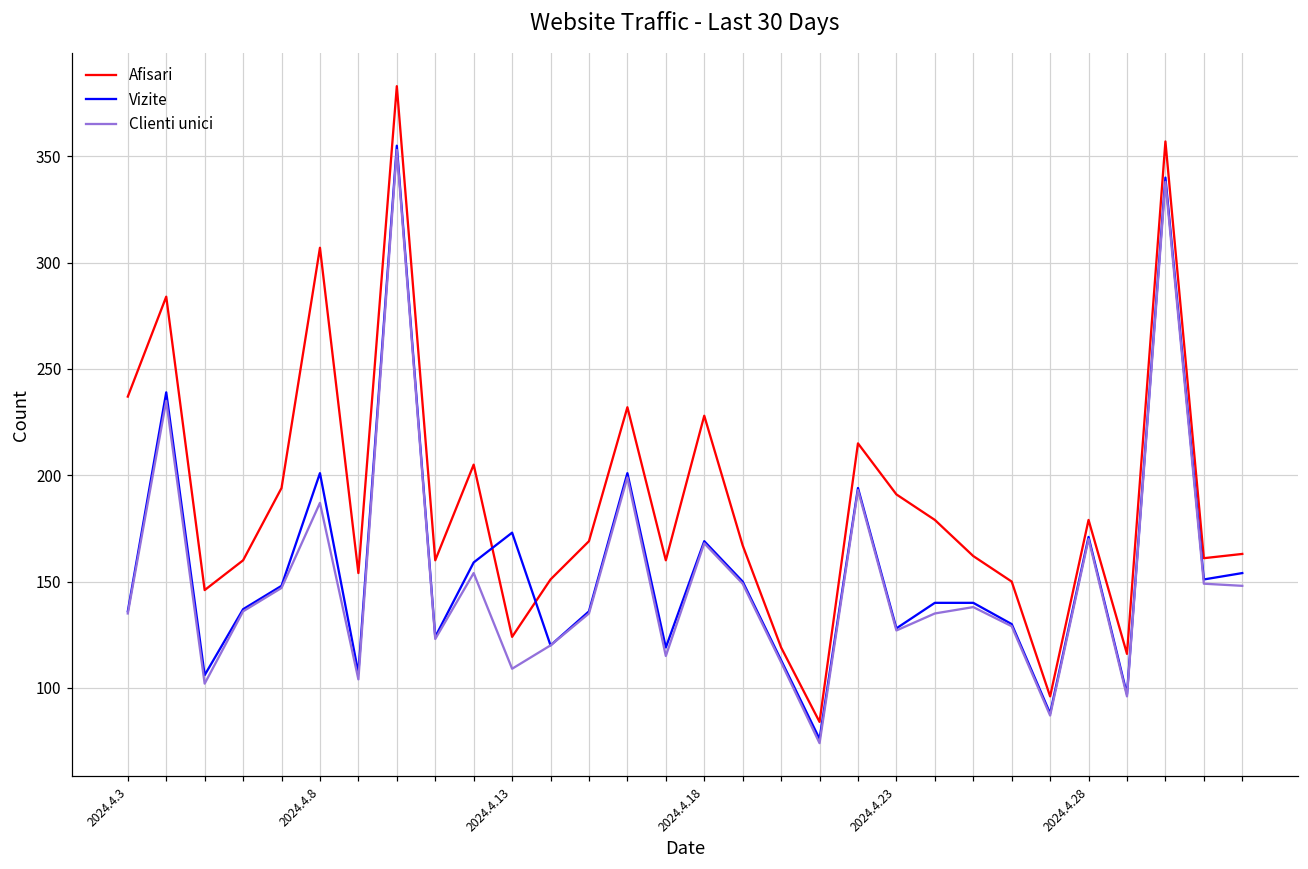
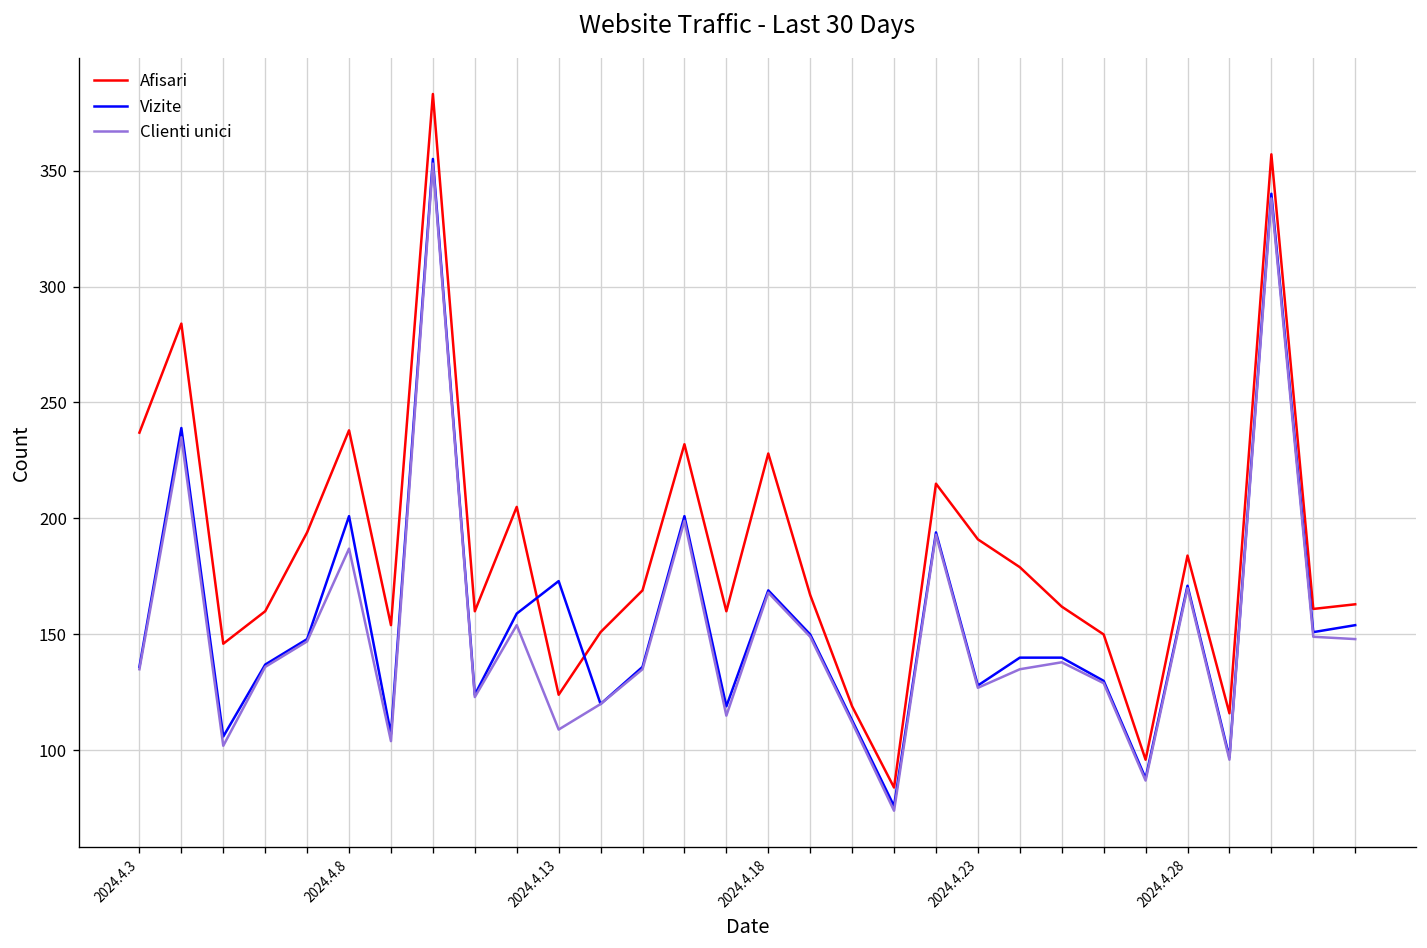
Afisari, 2024.4.8: 307 -> 238
Afisari, 2024.4.28: 179 -> 184
